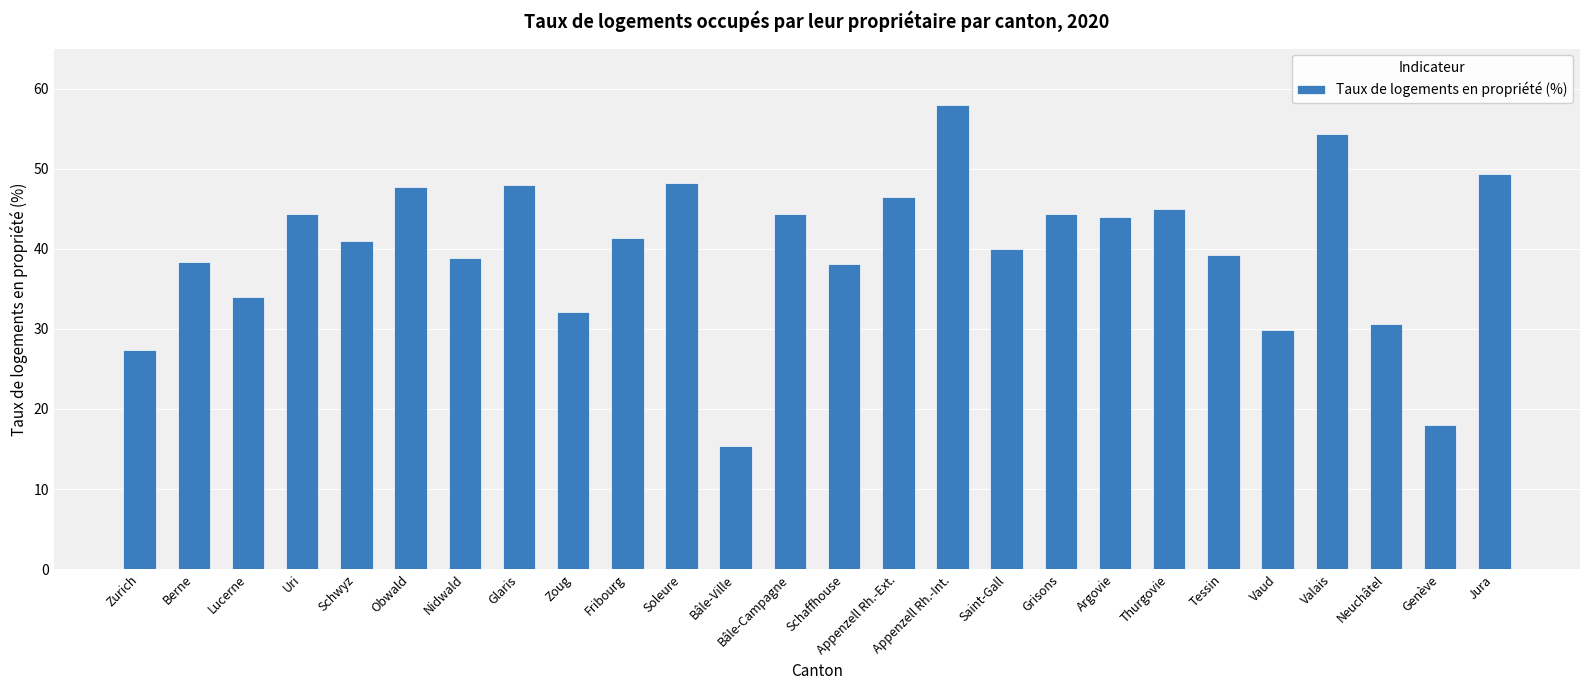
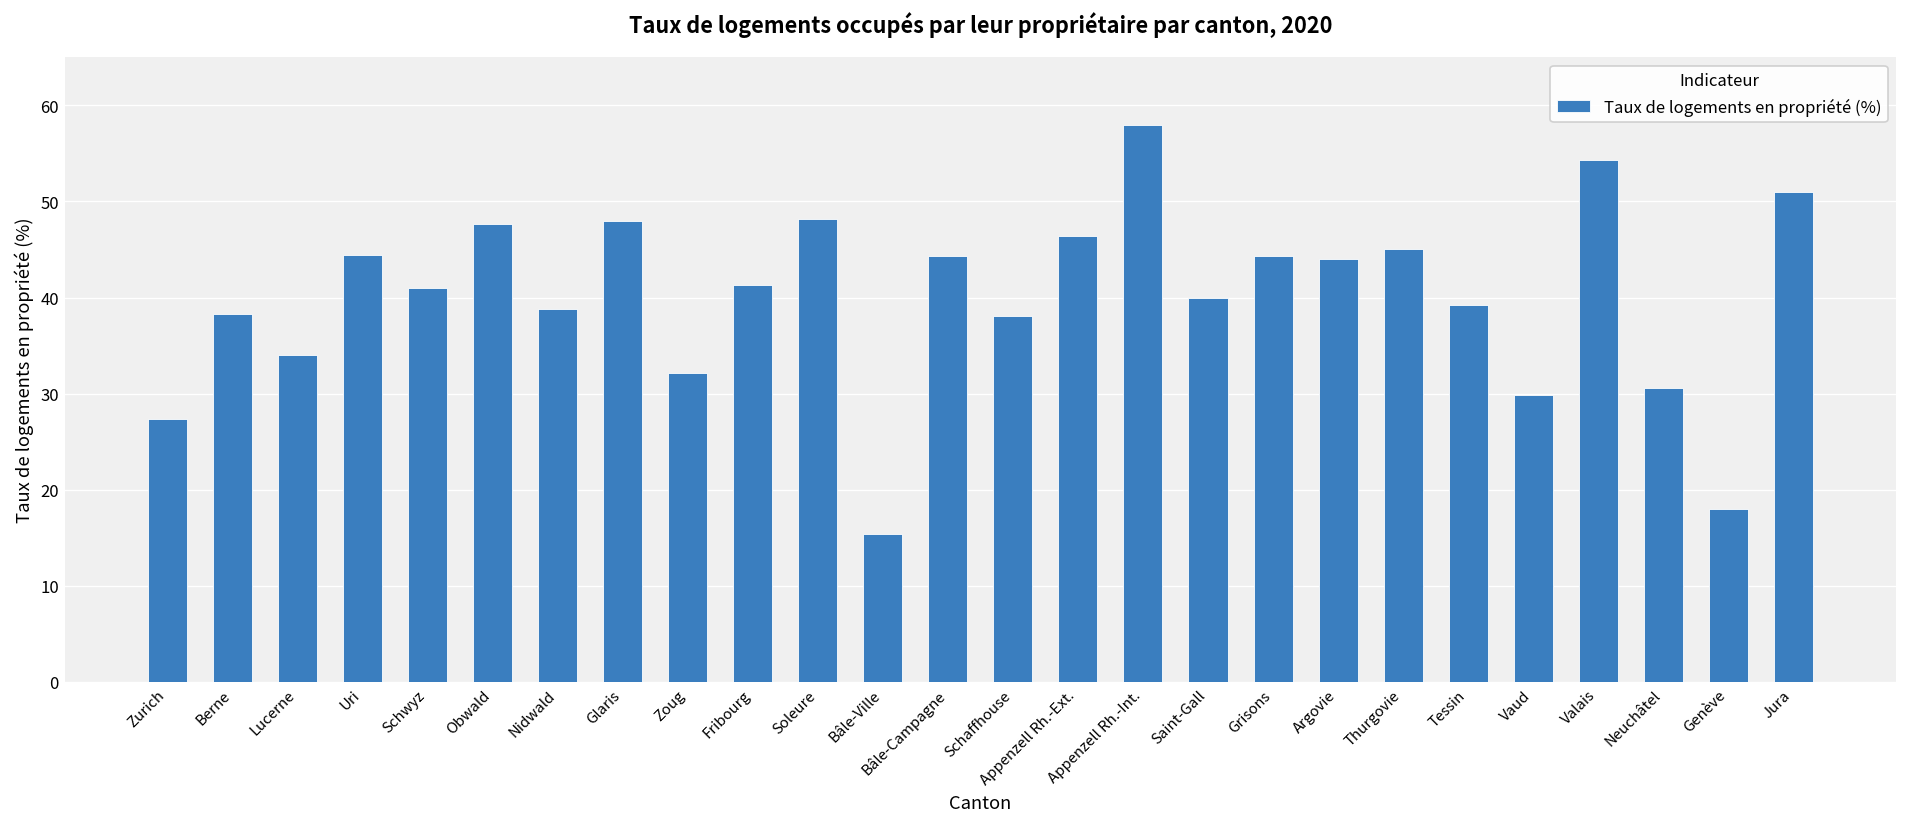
Jura: 49 -> 51
